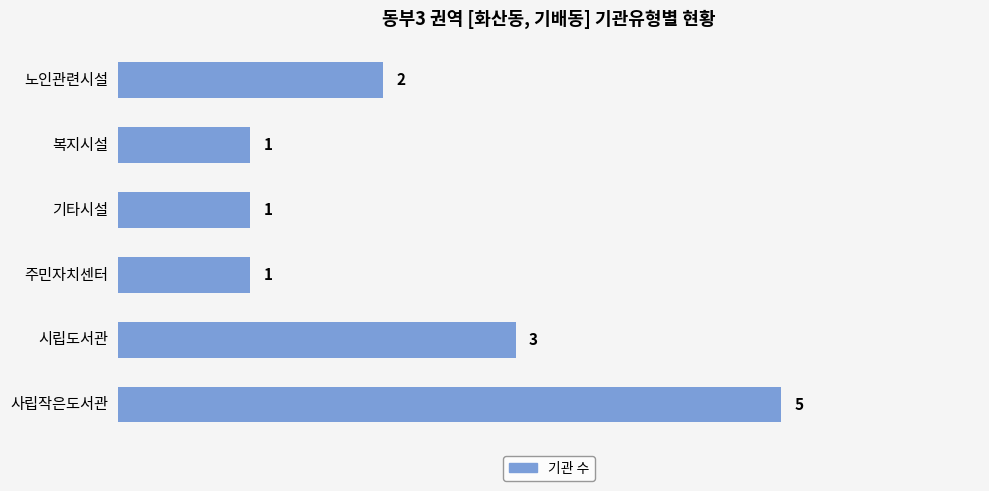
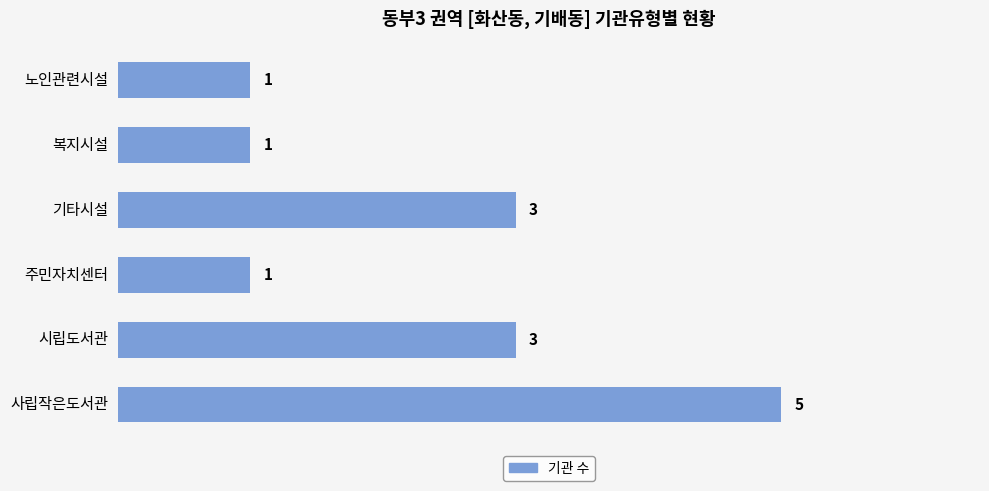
노인관련시설: 2 -> 1
기타시설: 1 -> 3
